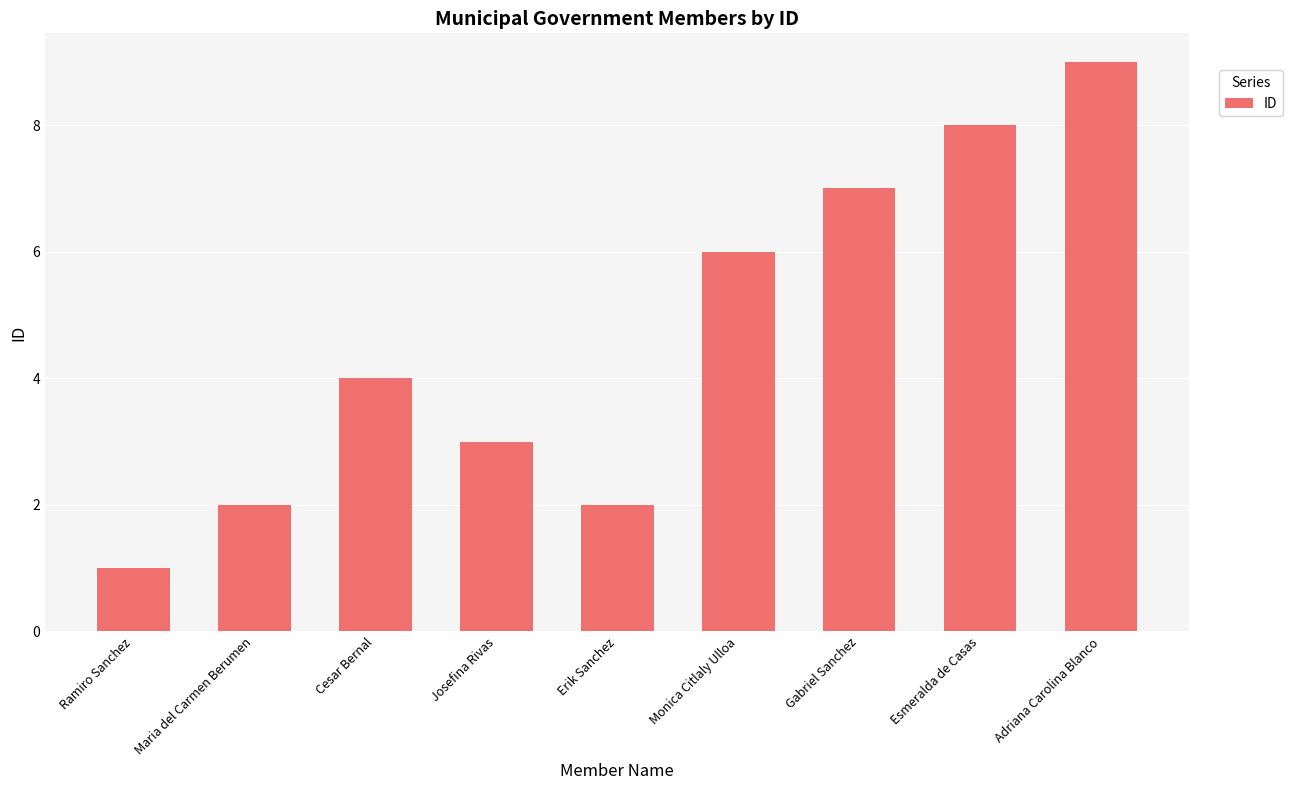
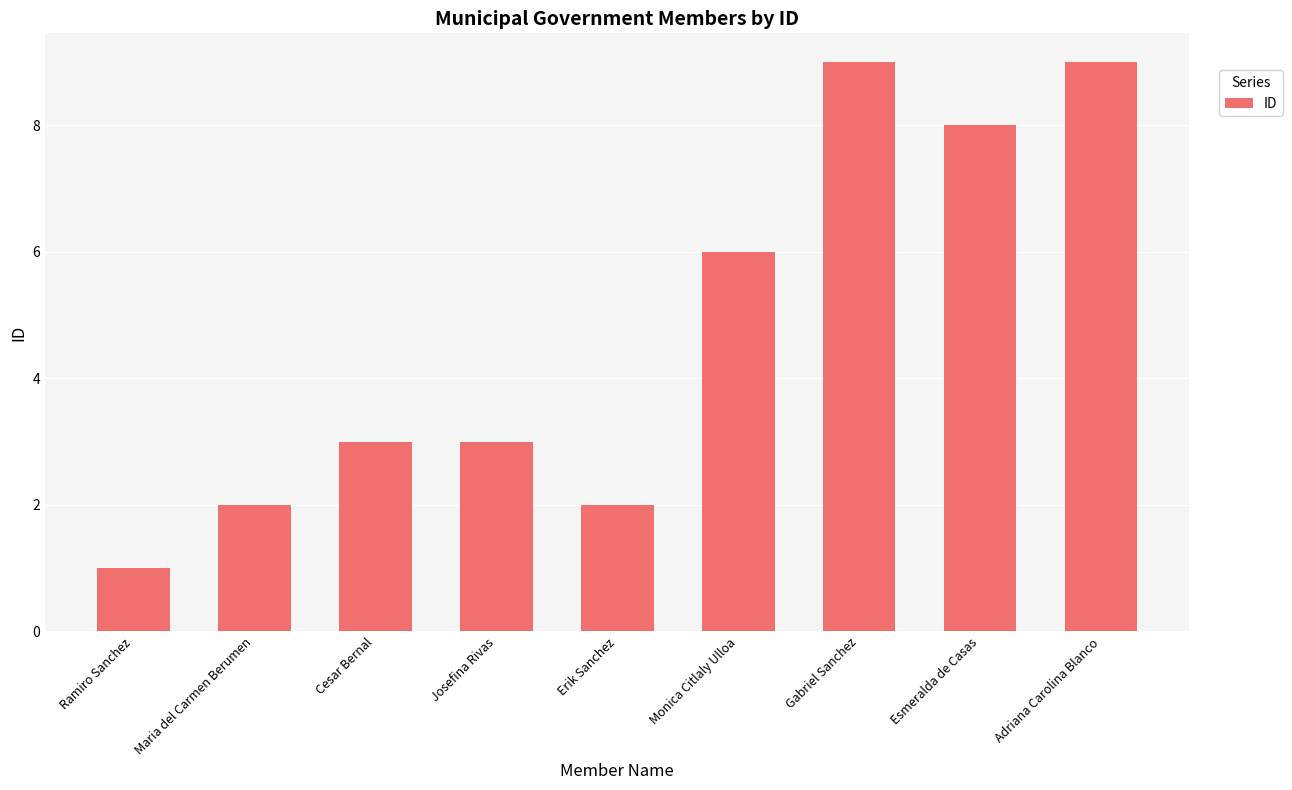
Cesar Bernal: 4 -> 3
Gabriel Sanchez: 7 -> 9
